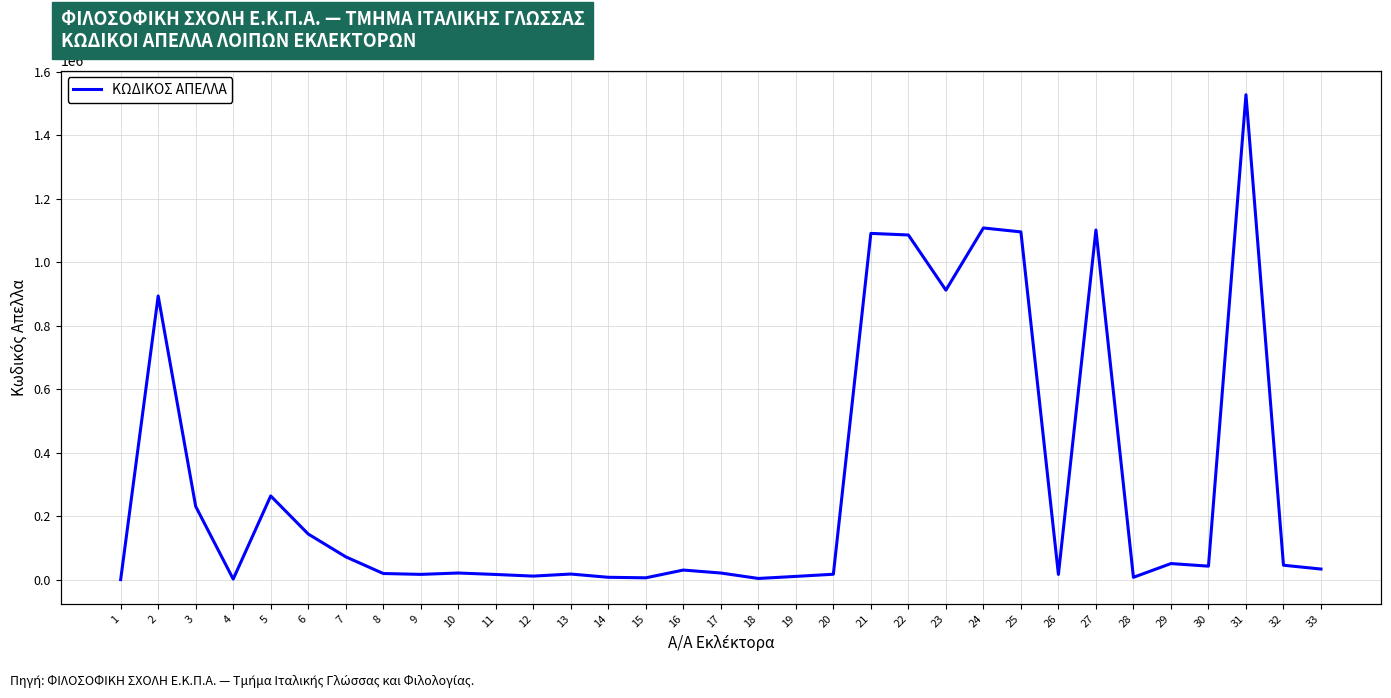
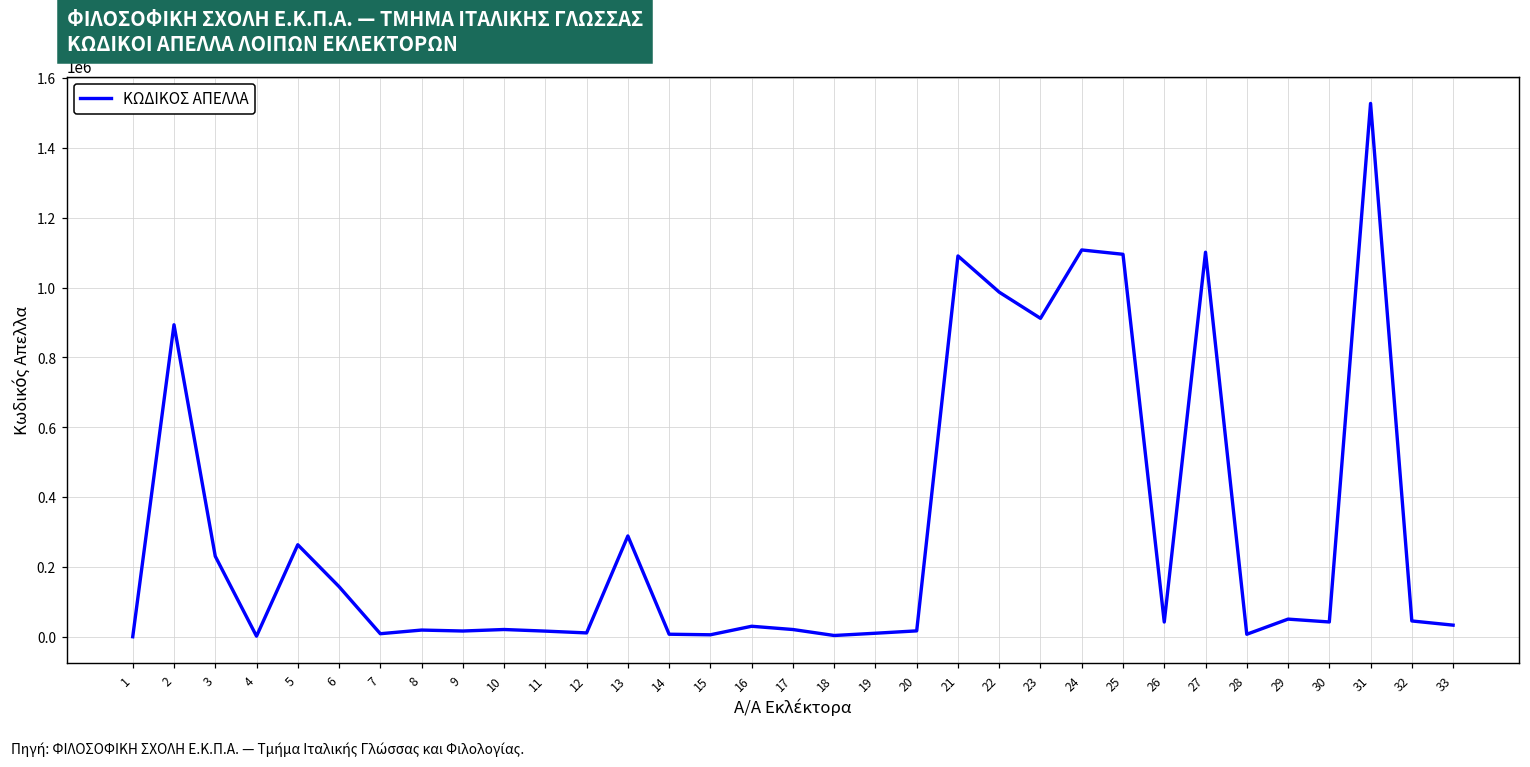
7: 70000 -> 10000
13: 20000 -> 290000
22: 1090000 -> 990000
26: 20000 -> 40000
